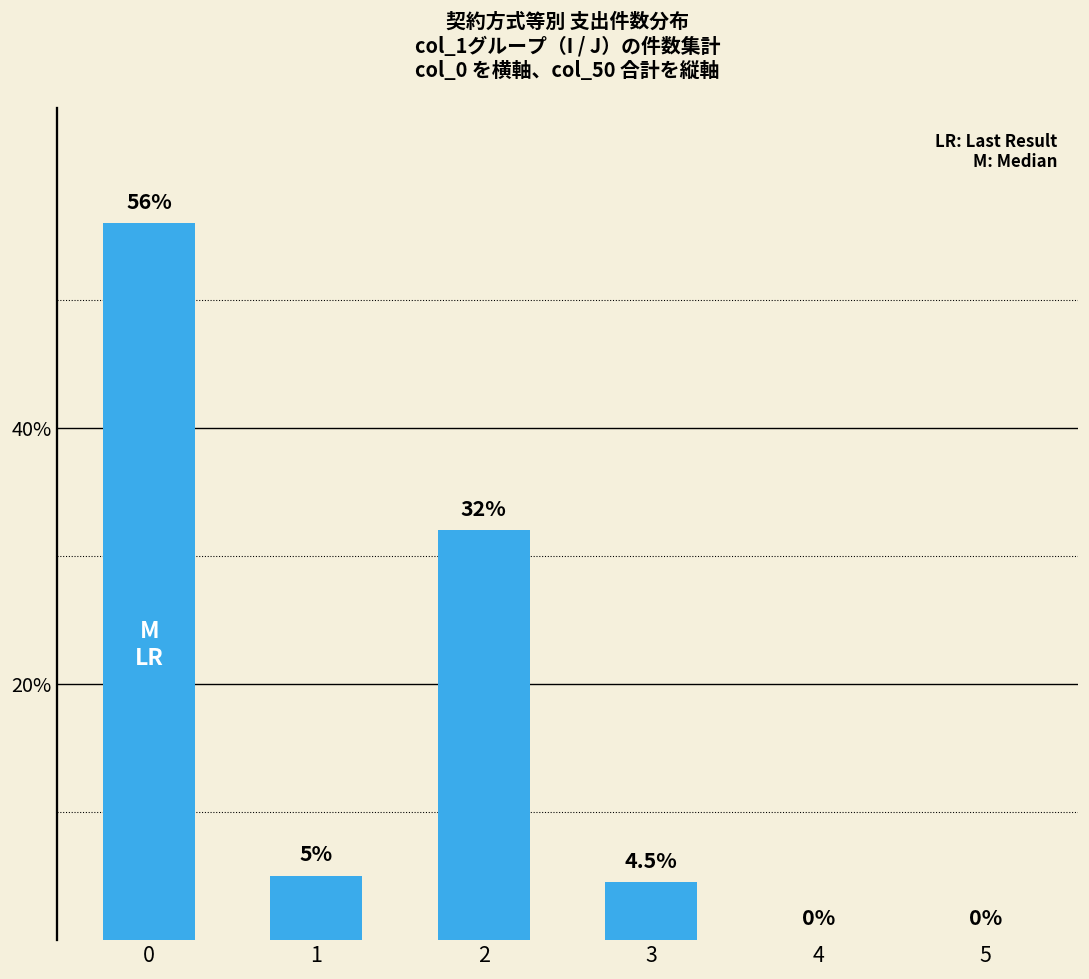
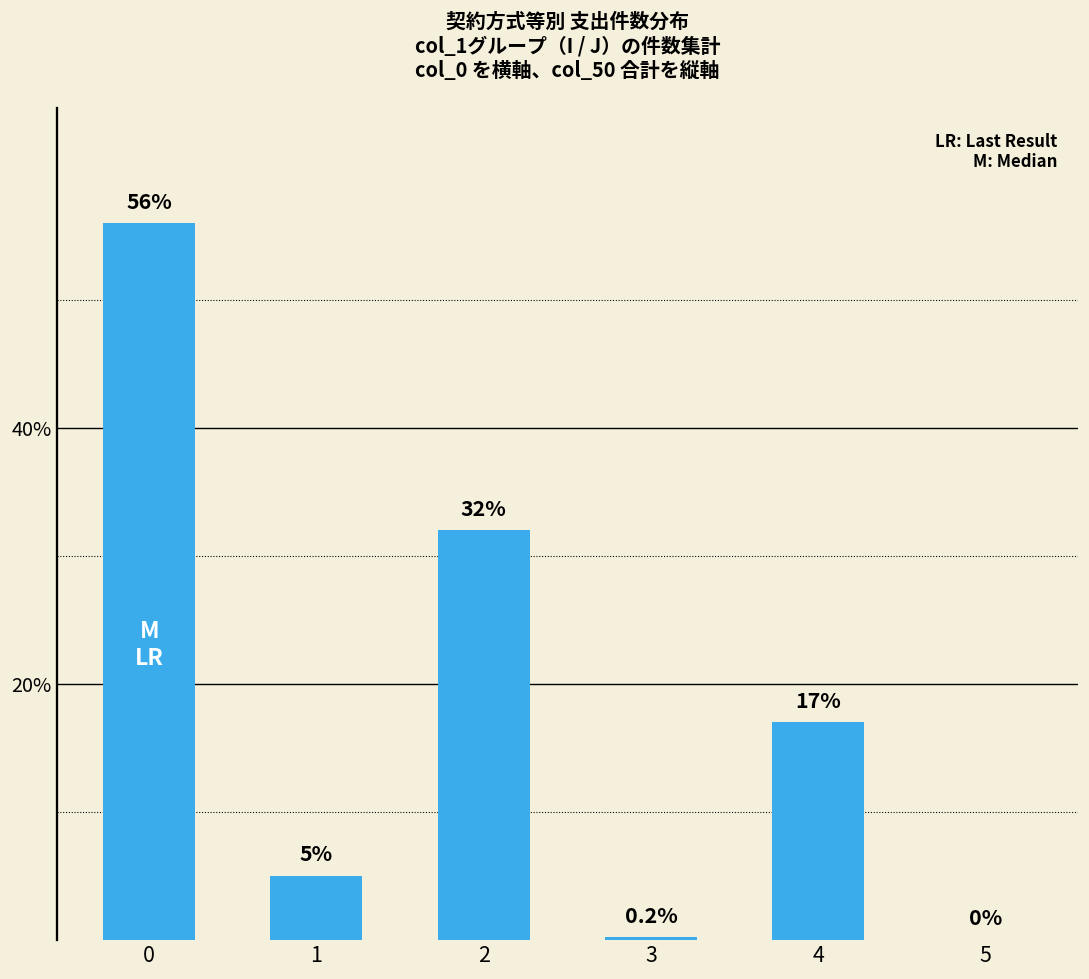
3: 4.5% -> 0.2%
4: 0% -> 17%
